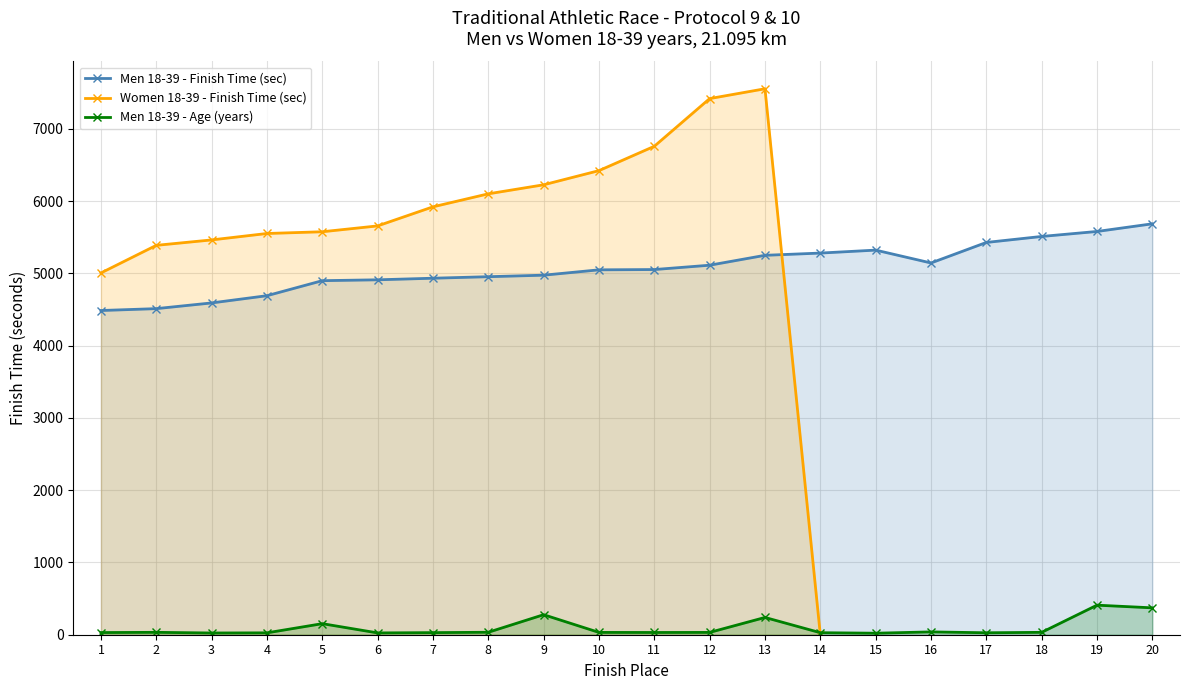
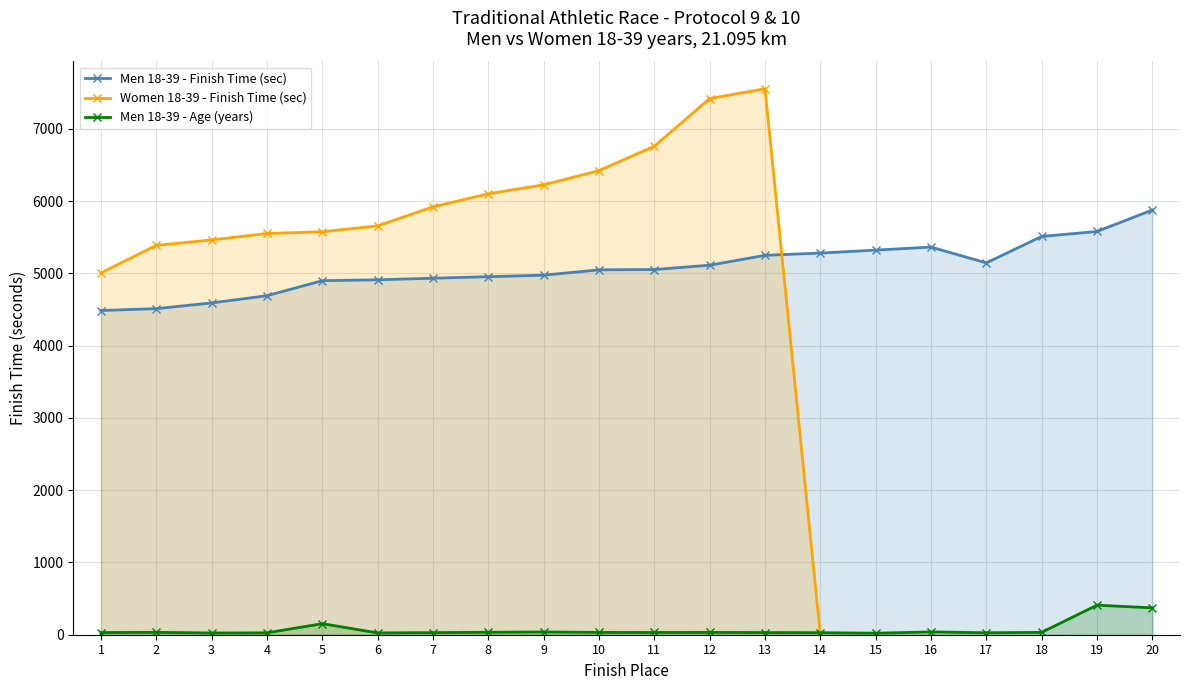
Men 18-39 - Age (years), 9: 300 -> 0
Men 18-39 - Age (years), 13: 200 -> 0
Men 18-39 - Finish Time (sec), 16: 5100 -> 5400
Men 18-39 - Finish Time (sec), 17: 5400 -> 5100
Men 18-39 - Finish Time (sec), 20: 5700 -> 5900
